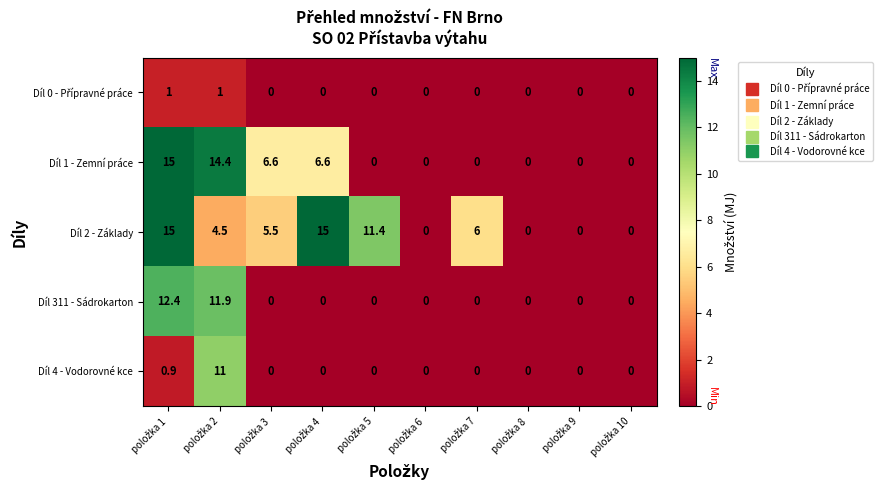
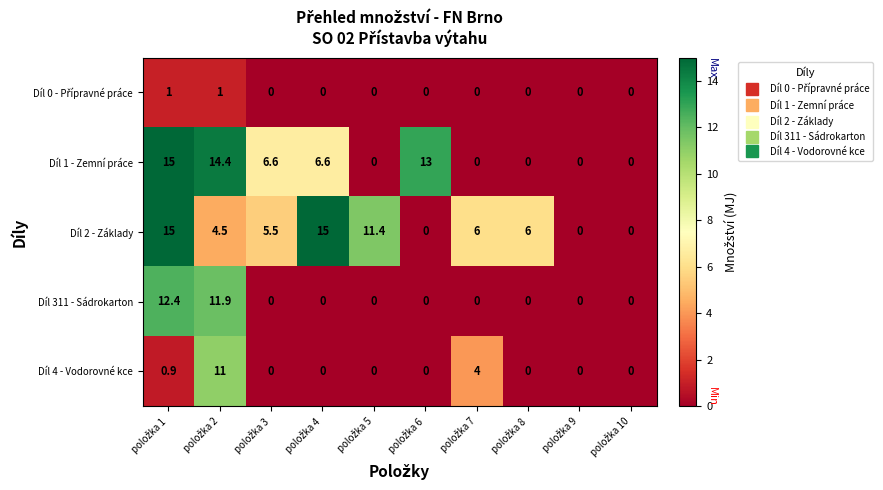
Díl 1 - Zemní práce, položka 6: 0 -> 13
Díl 2 - Základy, položka 8: 0 -> 6
Díl 4 - Vodorovné kce, položka 7: 0 -> 4
